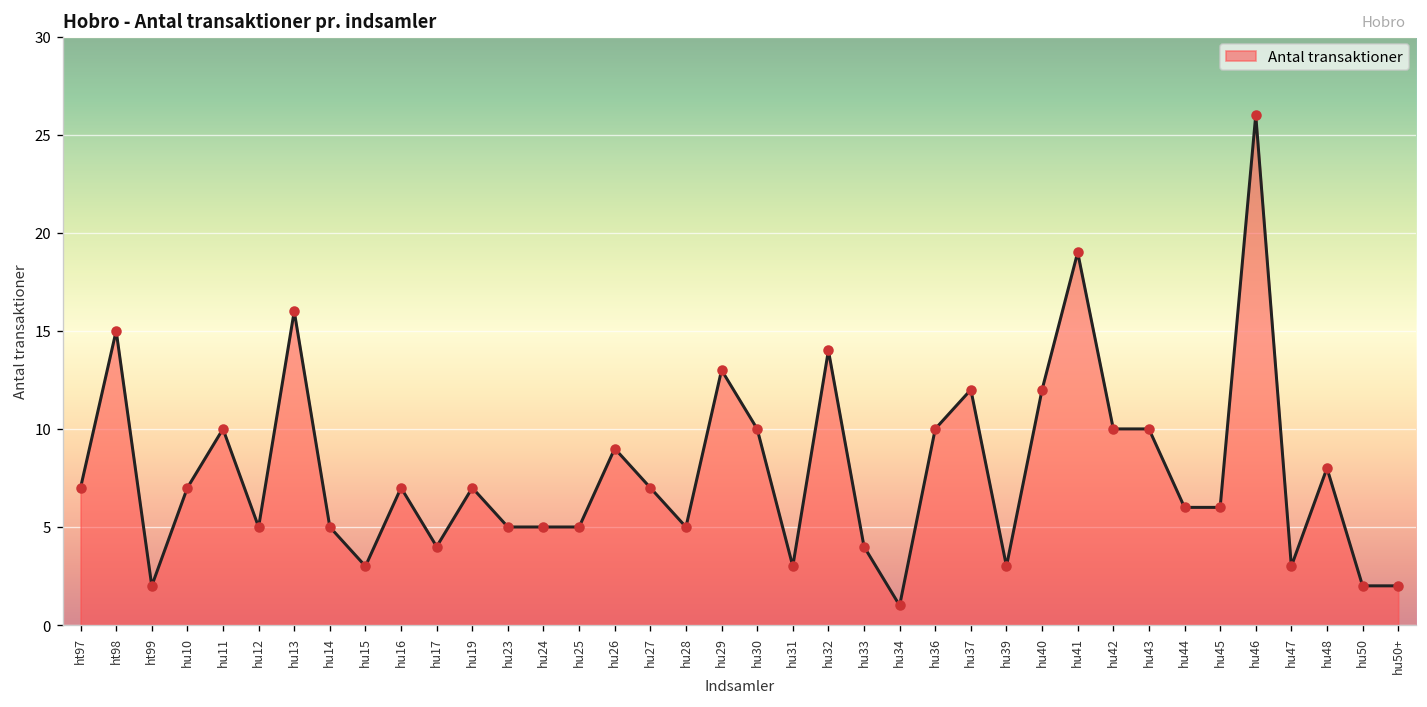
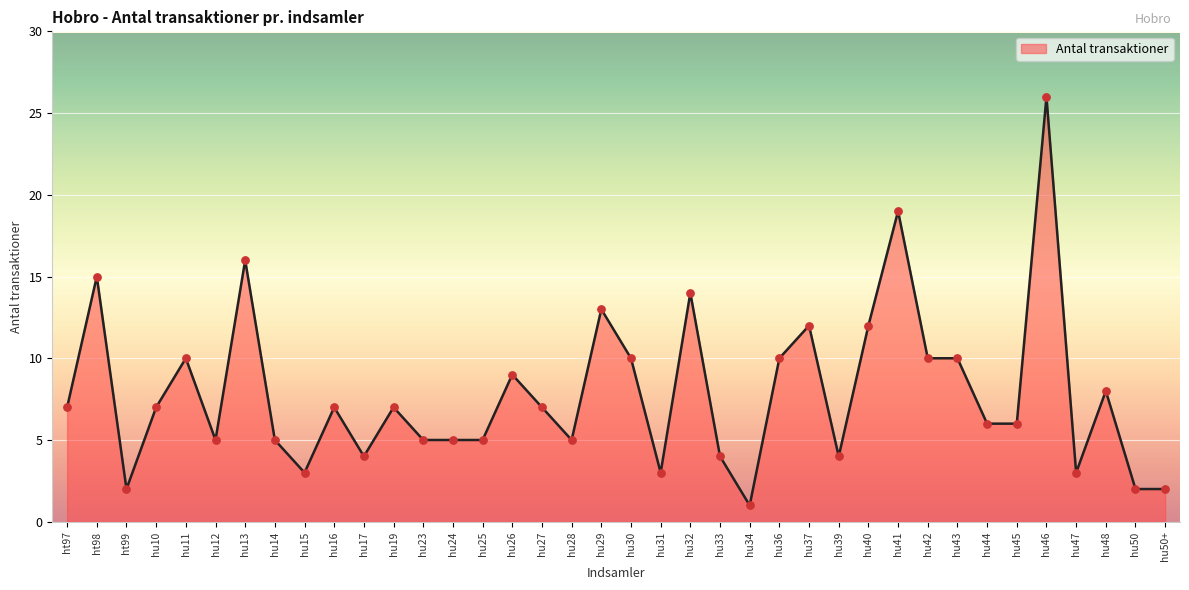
hu39: 3 -> 4
